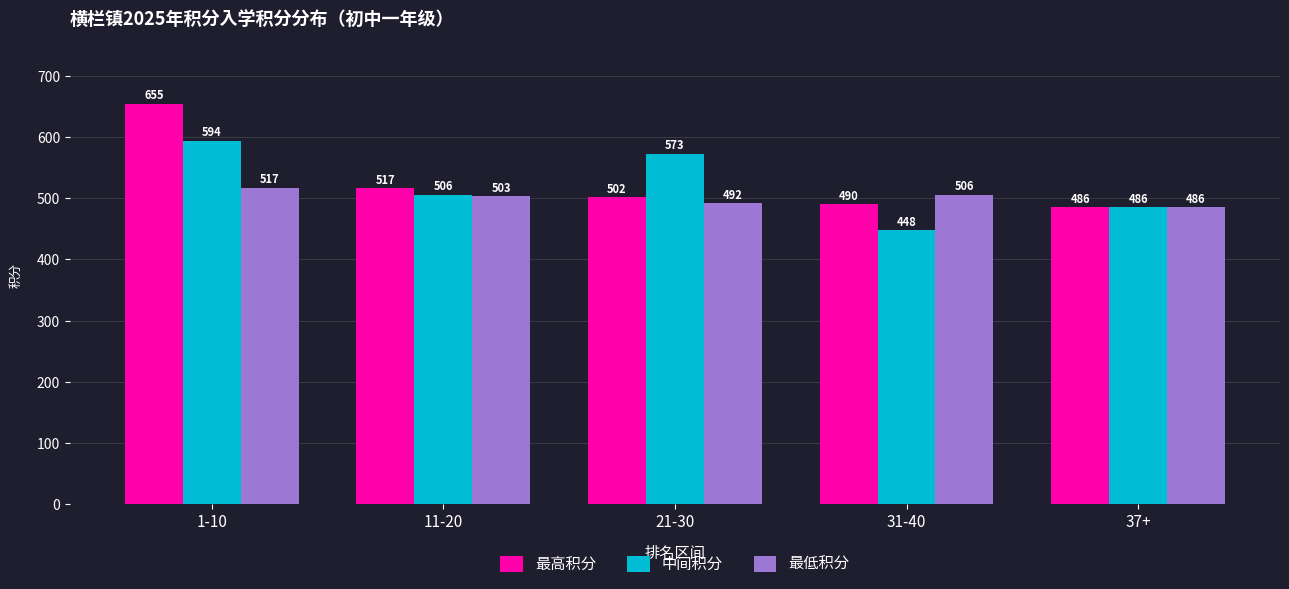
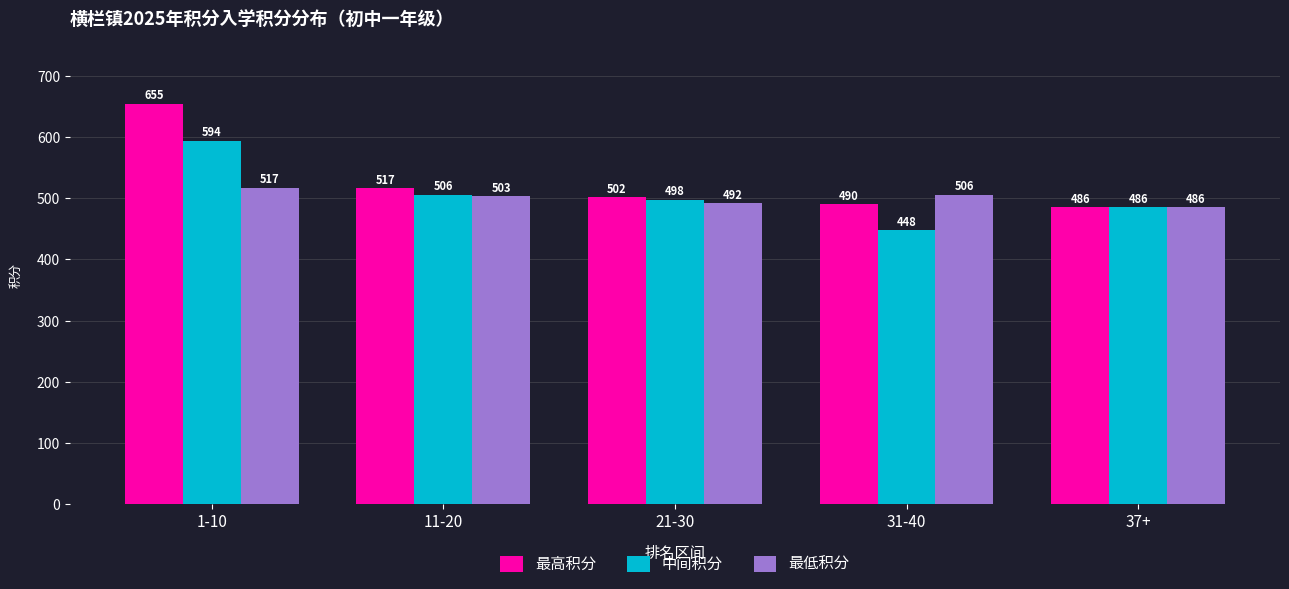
中间积分, 21-30: 573 -> 498
